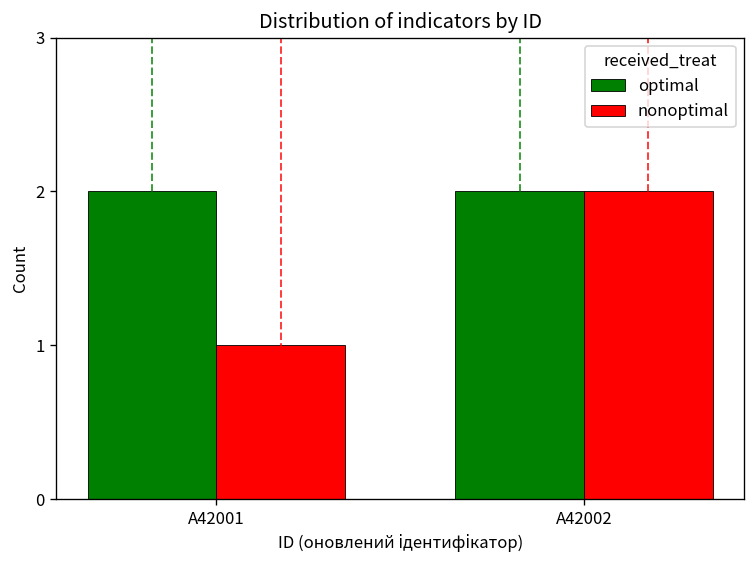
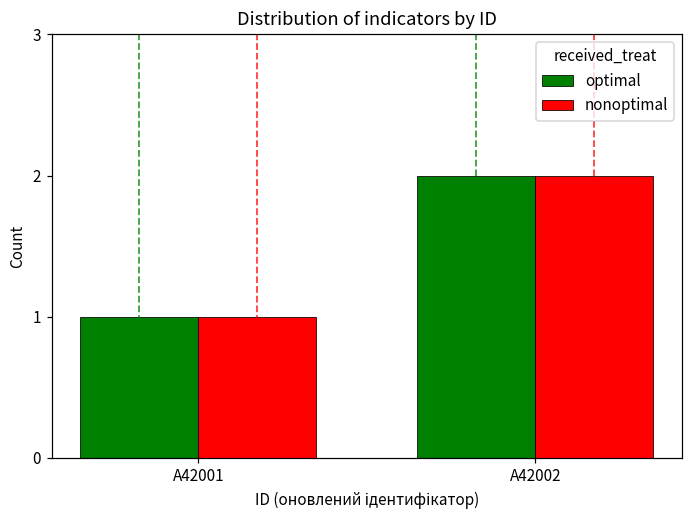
optimal, A42001: 2 -> 1
